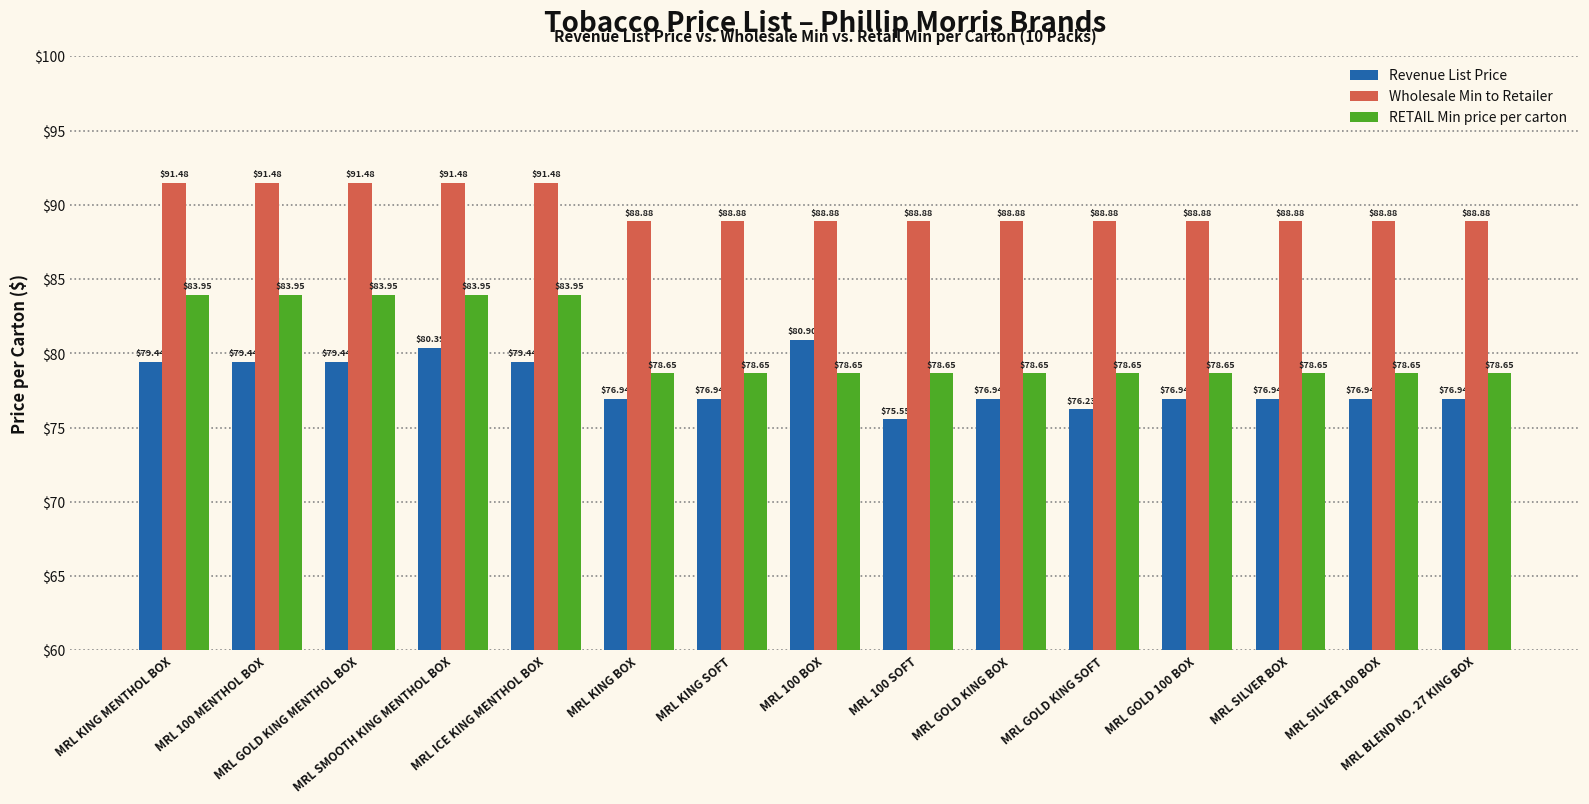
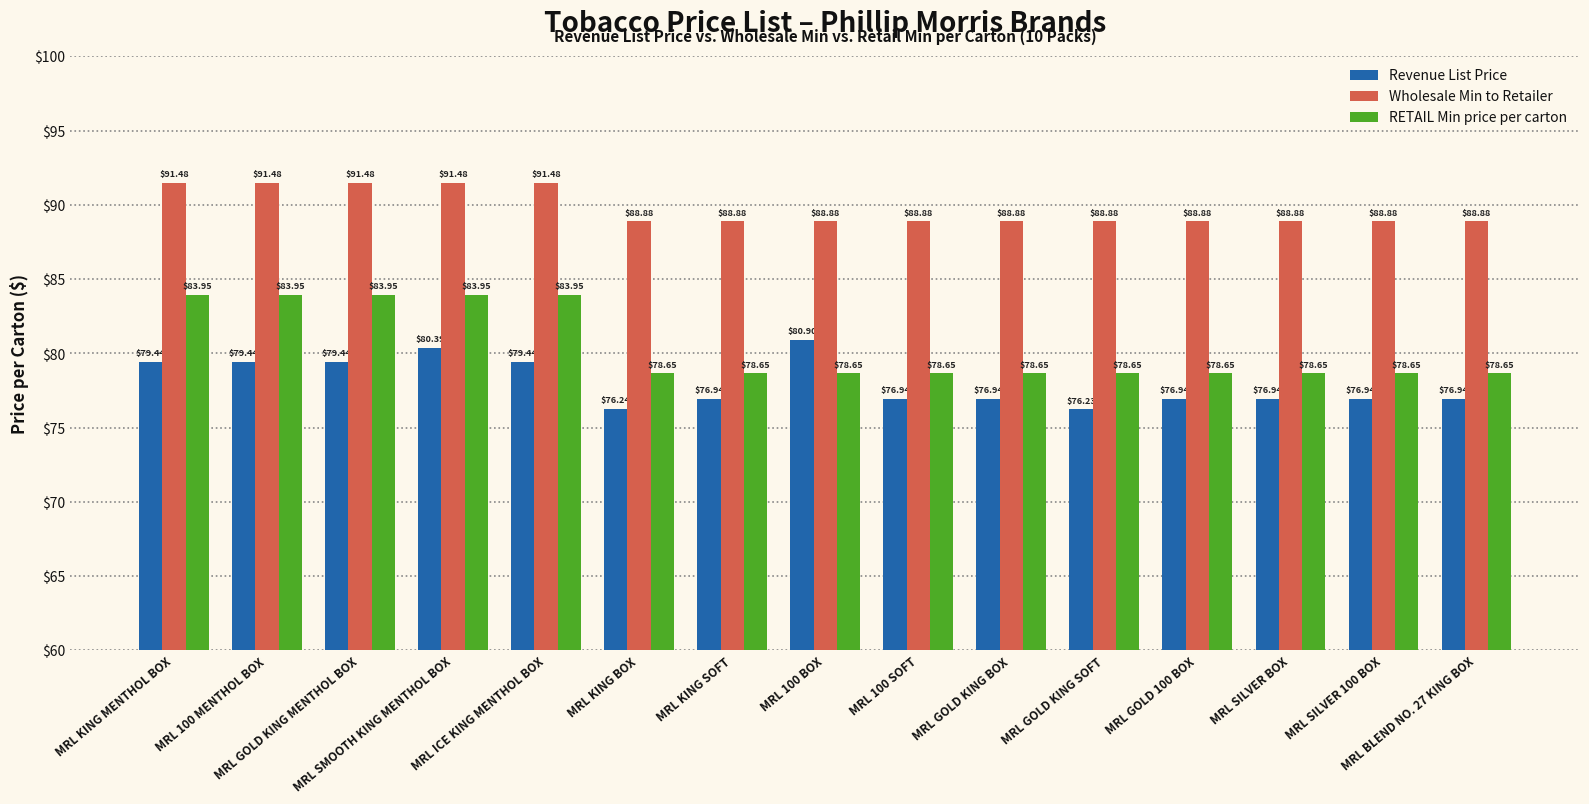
Revenue List Price, MRL KING BOX: $76.94 -> $76.24
Revenue List Price, MRL 100 SOFT: $75.55 -> $76.94
